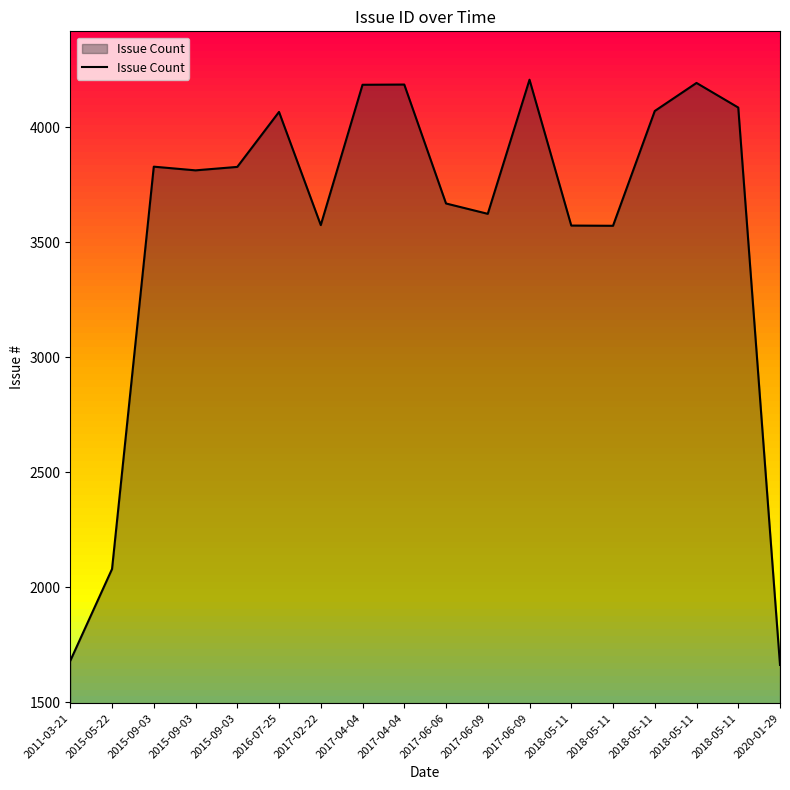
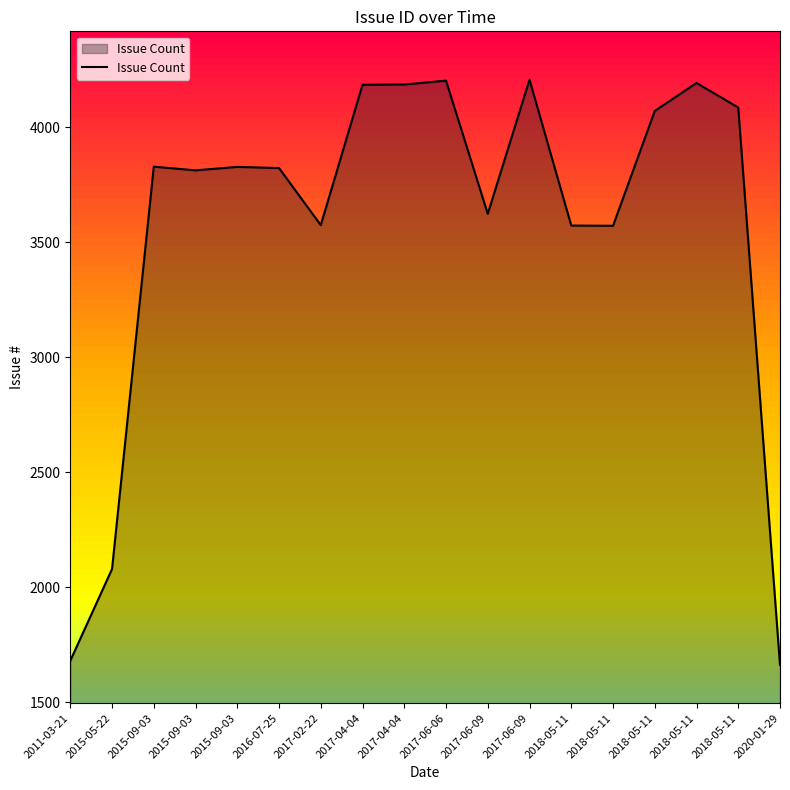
2016-07-25: 4070 -> 3820
2017-06-06: 3670 -> 4200
